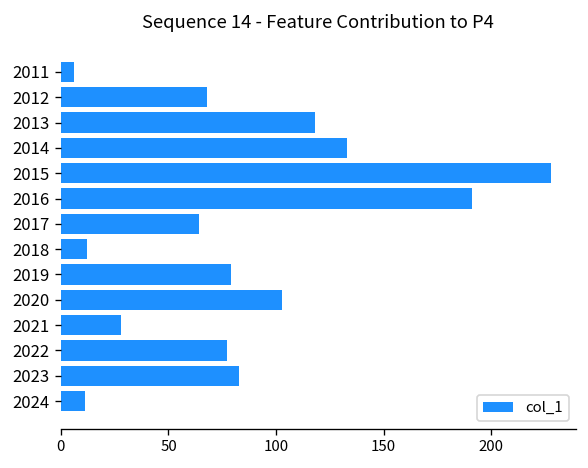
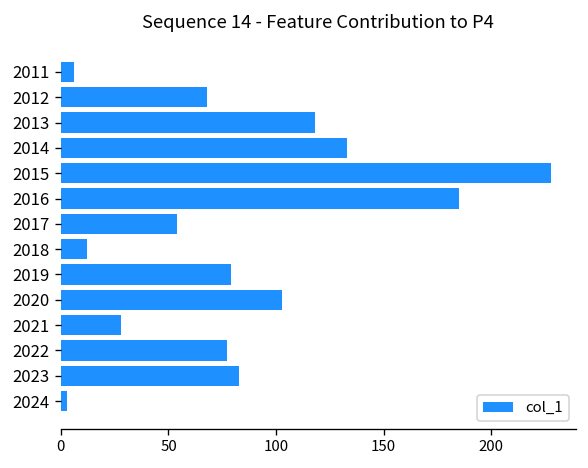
2016: 191 -> 185
2017: 64 -> 54
2024: 11 -> 3
